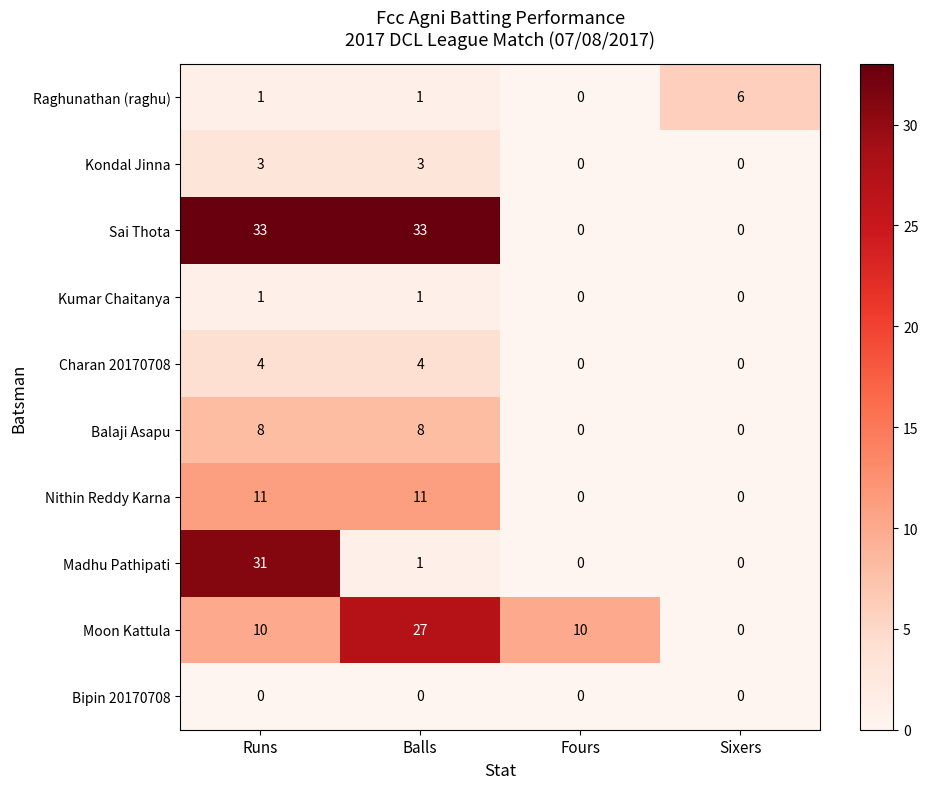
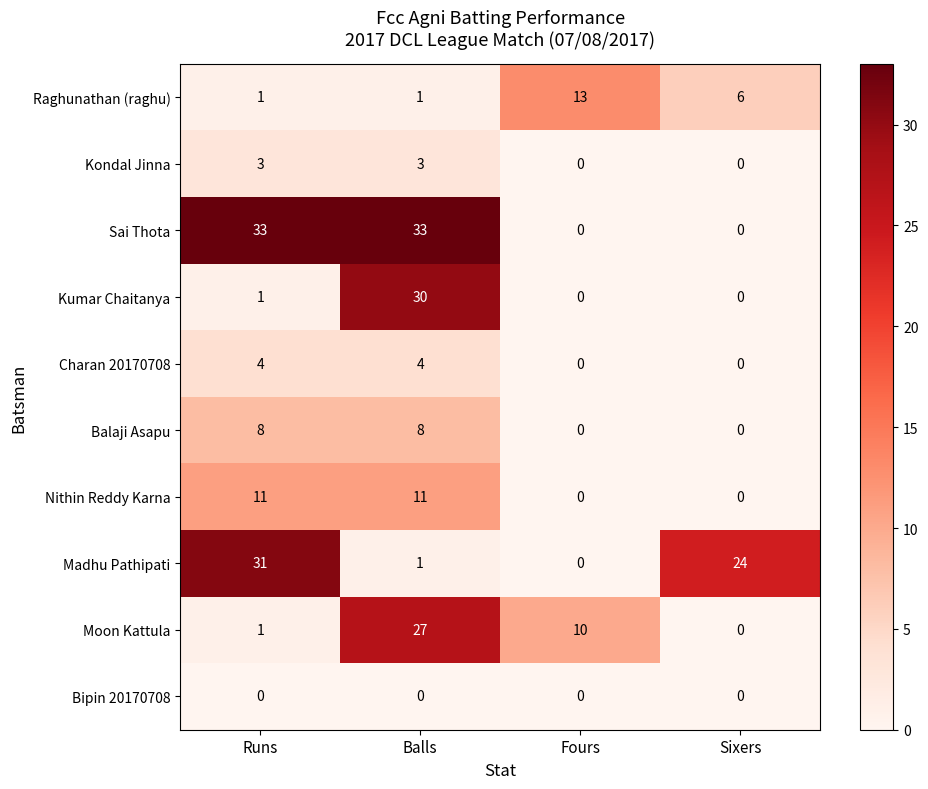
Raghunathan (raghu), Fours: 0 -> 13
Kumar Chaitanya, Balls: 1 -> 30
Madhu Pathipati, Sixers: 0 -> 24
Moon Kattula, Runs: 10 -> 1
